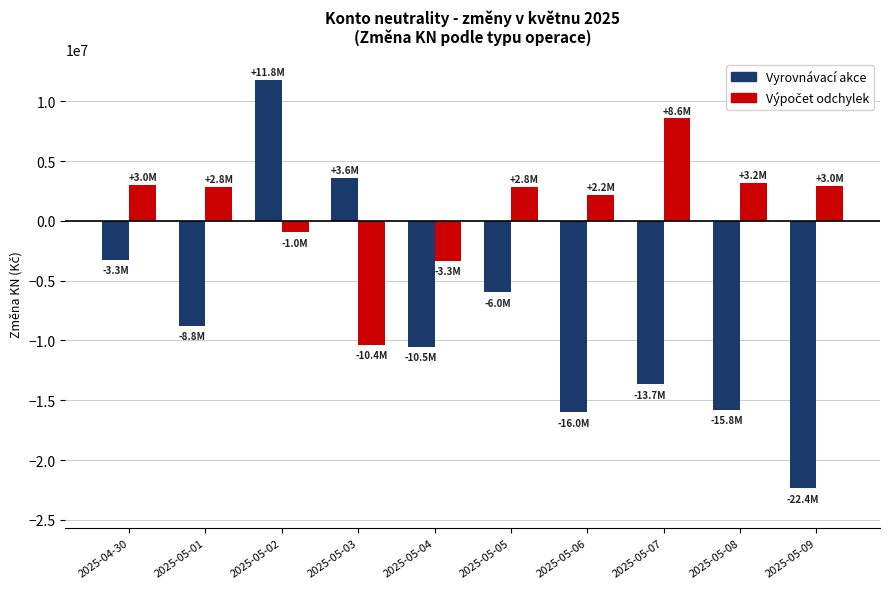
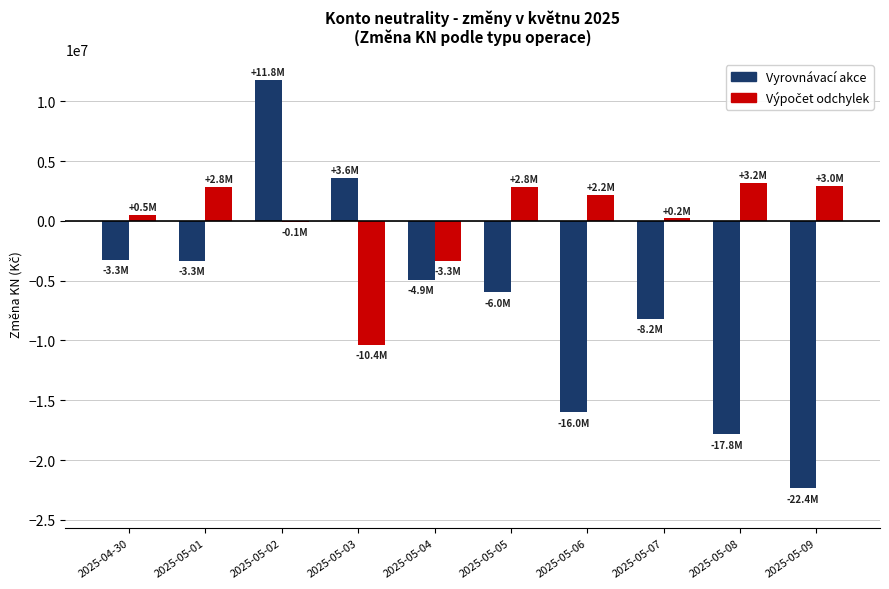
Výpočet odchylek, 2025-04-30: +3.0M -> +0.5M
Vyrovnávací akce, 2025-05-01: -8.8M -> -3.3M
Výpočet odchylek, 2025-05-02: -1.0M -> -0.1M
Vyrovnávací akce, 2025-05-04: -10.5M -> -4.9M
Vyrovnávací akce, 2025-05-07: -13.7M -> -8.2M
Výpočet odchylek, 2025-05-07: +8.6M -> +0.2M
Vyrovnávací akce, 2025-05-08: -15.8M -> -17.8M
